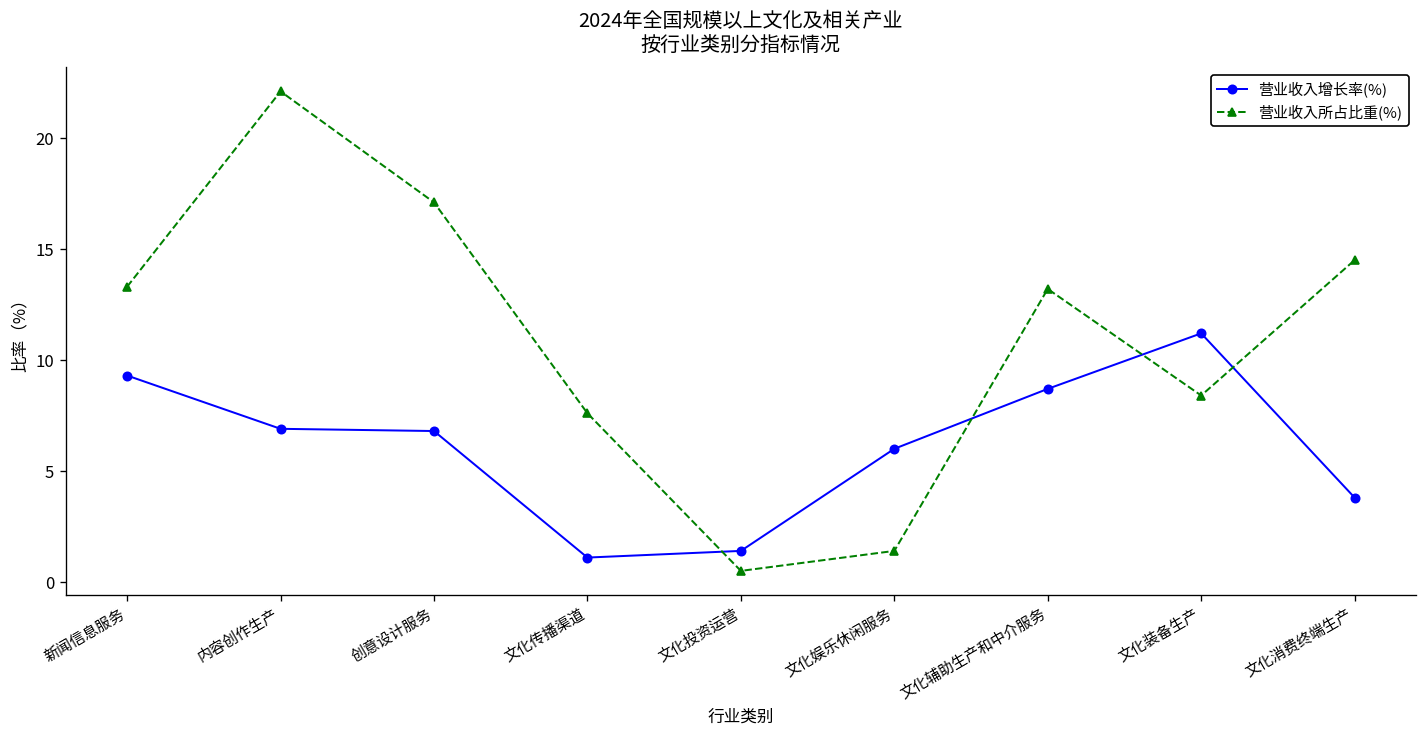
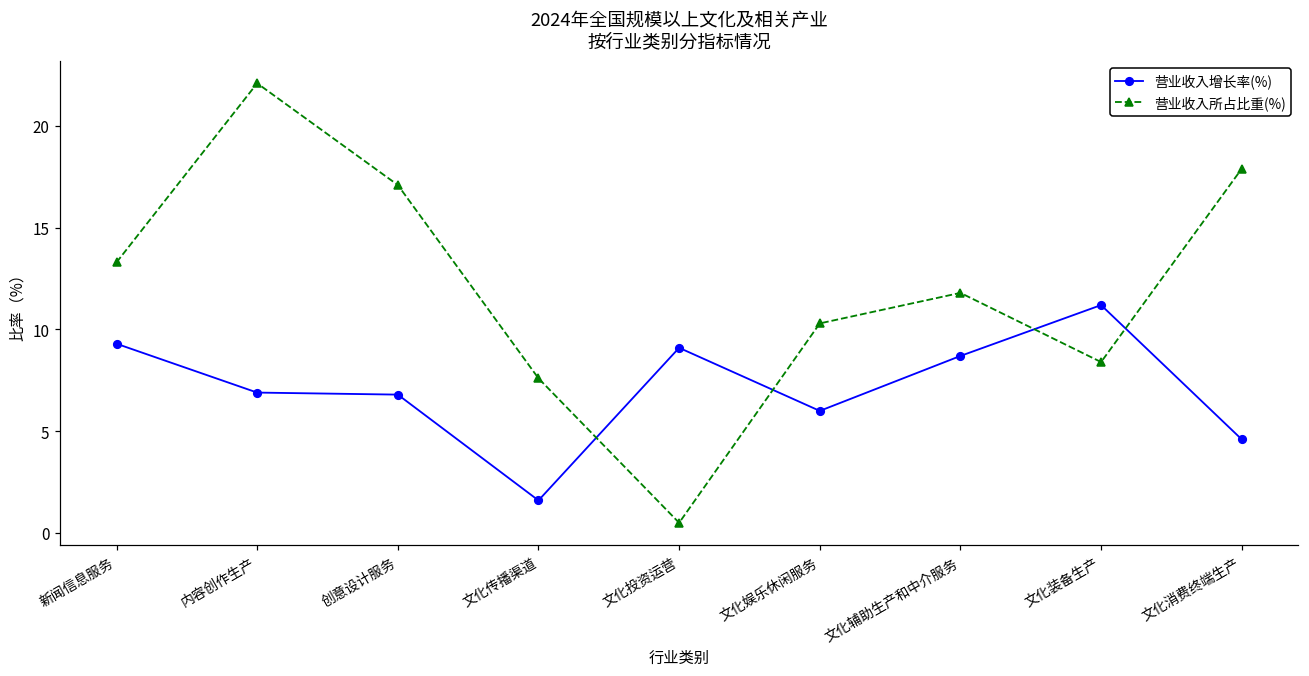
营业收入增长率(%), 文化传播渠道: 1.1 -> 1.6
营业收入增长率(%), 文化投资运营: 1.4 -> 9.1
营业收入所占比重(%), 文化娱乐休闲服务: 1.4 -> 10.3
营业收入所占比重(%), 文化辅助生产和中介服务: 13.2 -> 11.8
营业收入增长率(%), 文化消费终端生产: 3.8 -> 4.6
营业收入所占比重(%), 文化消费终端生产: 14.5 -> 17.9
